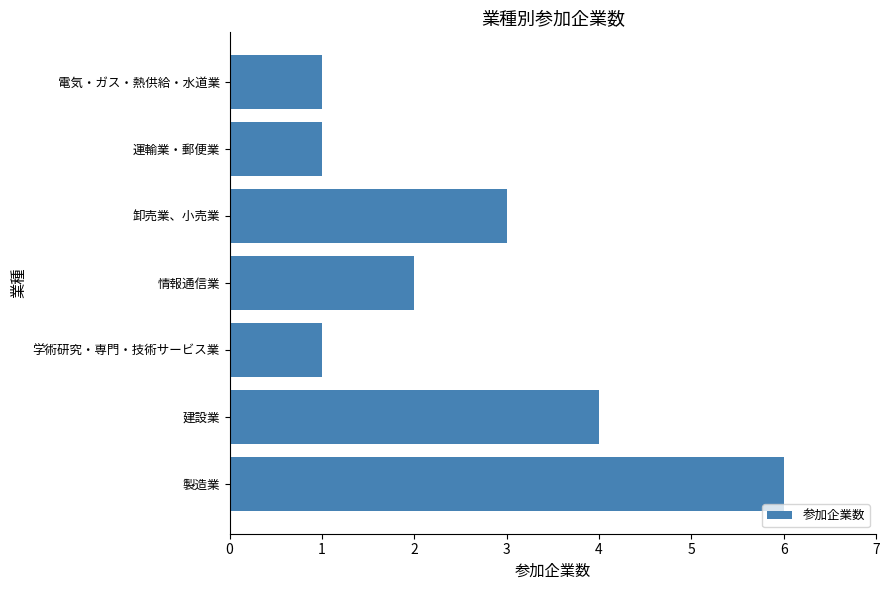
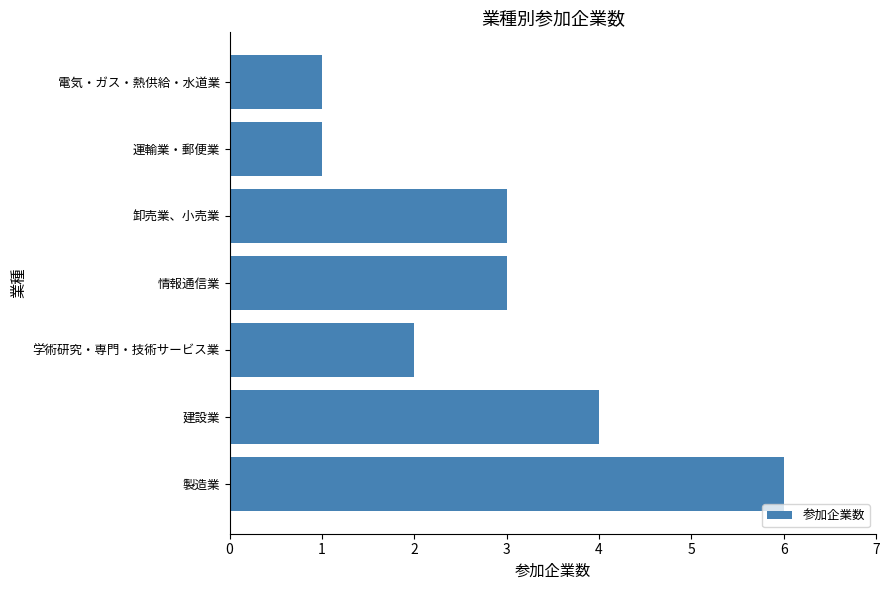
情報通信業: 2 -> 3
学術研究・専門・技術サービス業: 1 -> 2
